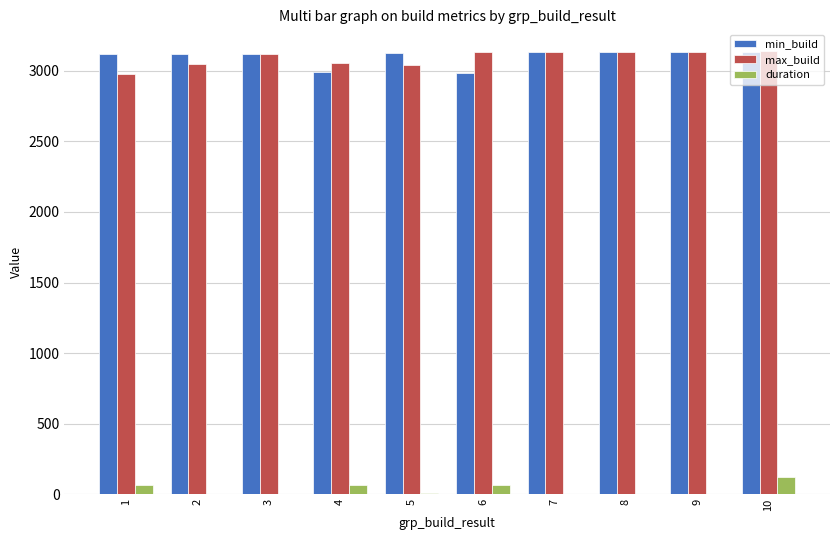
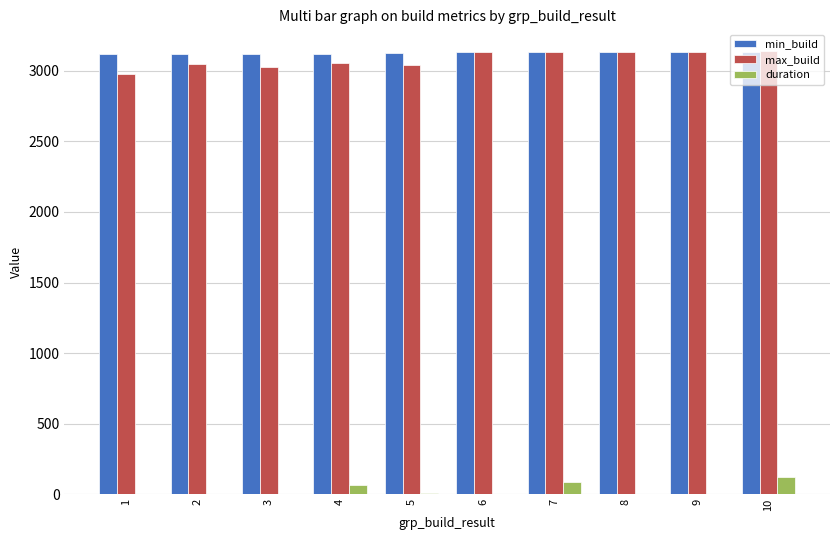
duration, 1: 70 -> 0
max_build, 3: 3120 -> 3030
min_build, 4: 2990 -> 3120
min_build, 6: 2990 -> 3130
duration, 6: 70 -> 0
duration, 7: 0 -> 90
